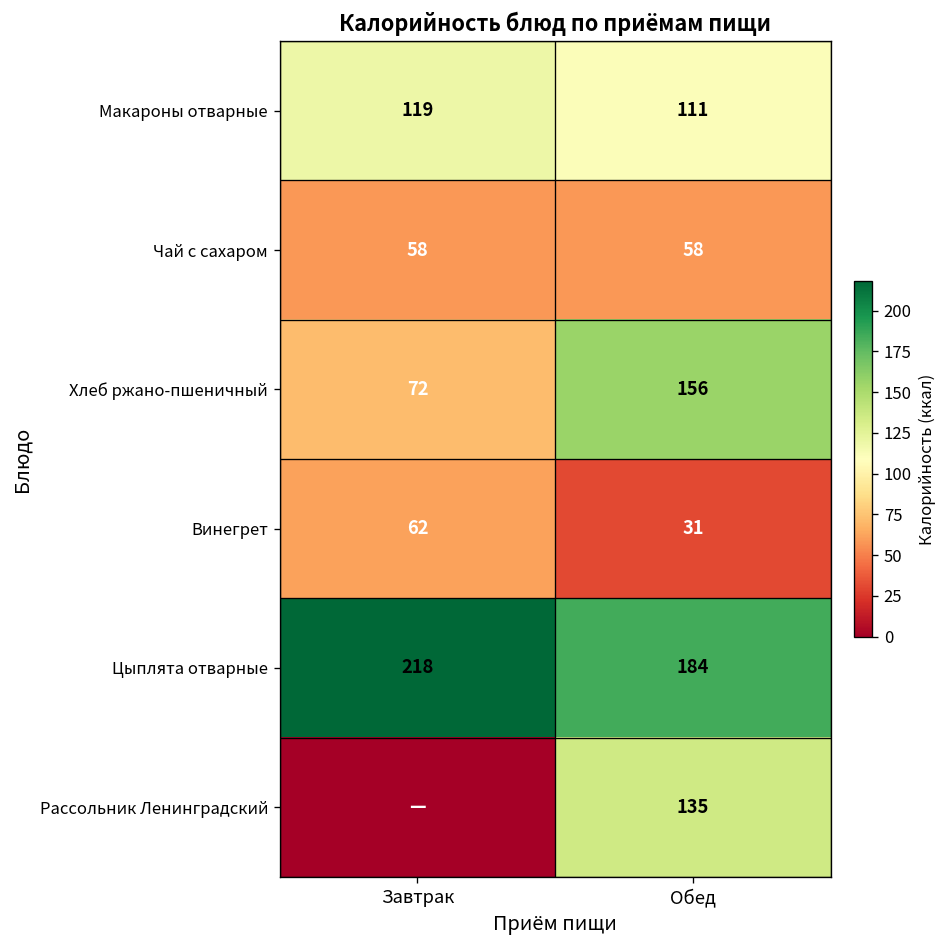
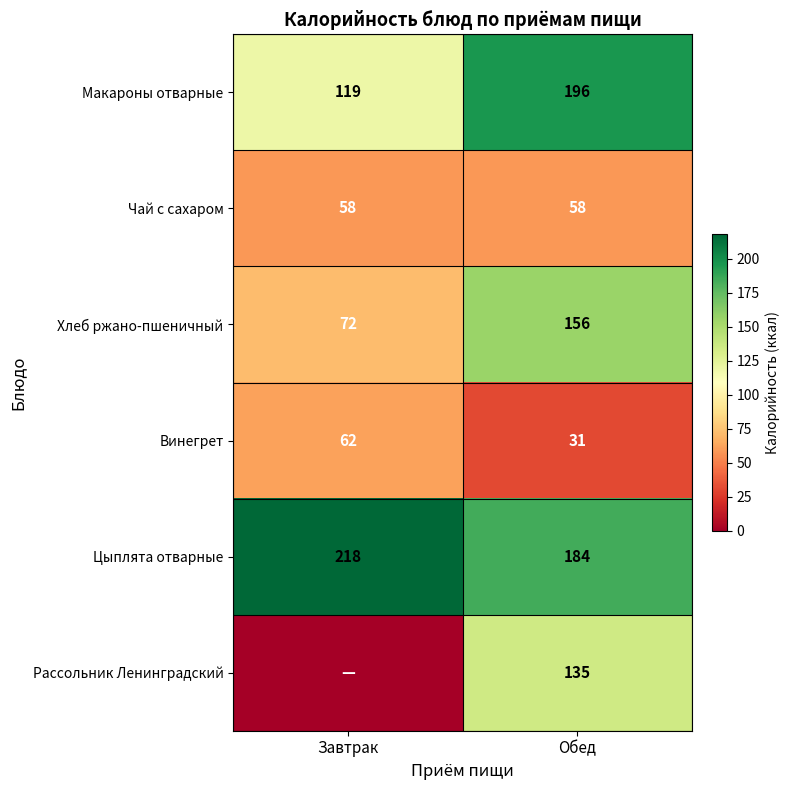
Макароны отварные, Обед: 111 -> 196
